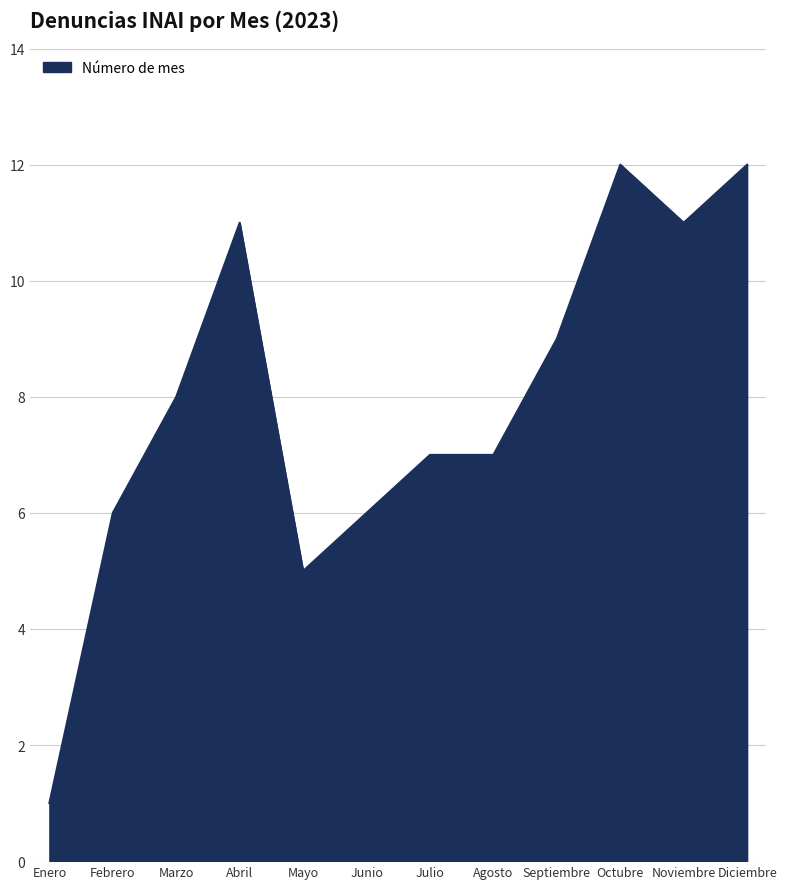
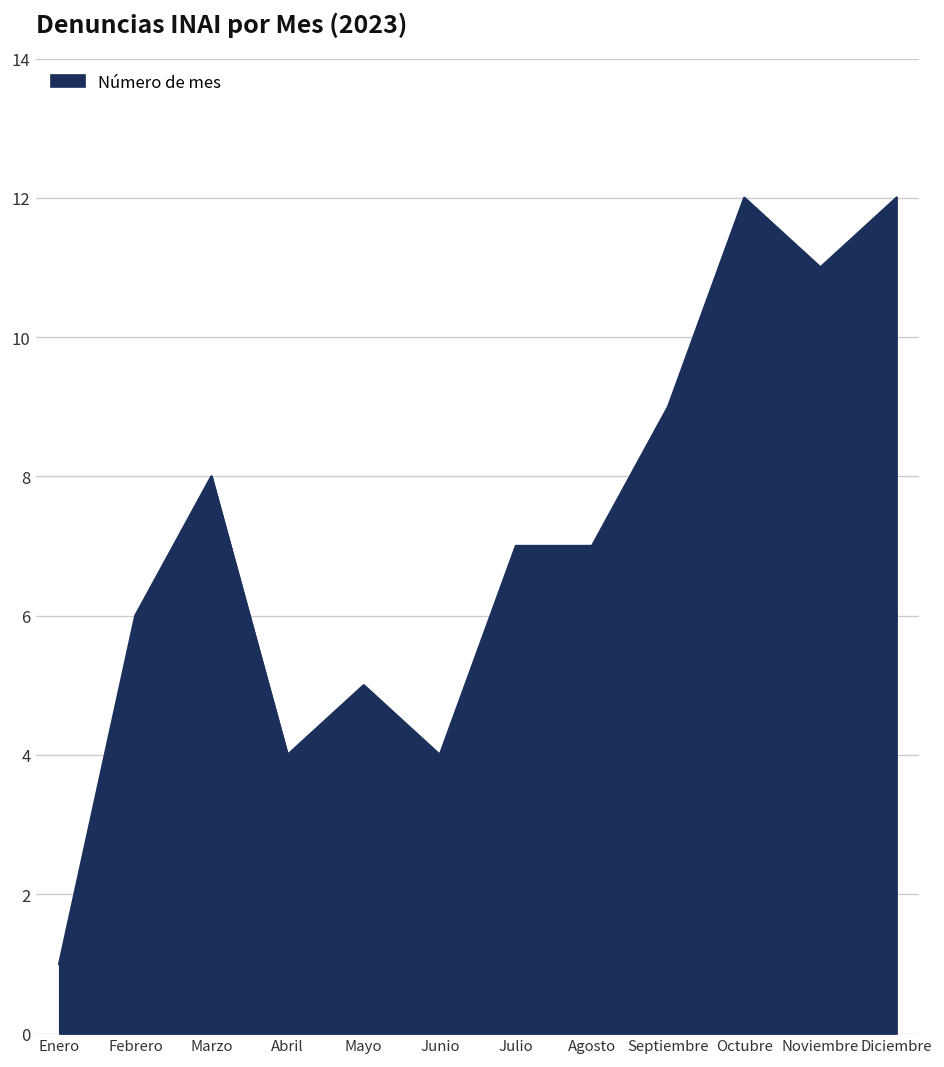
Abril: 11 -> 4
Junio: 6 -> 4
